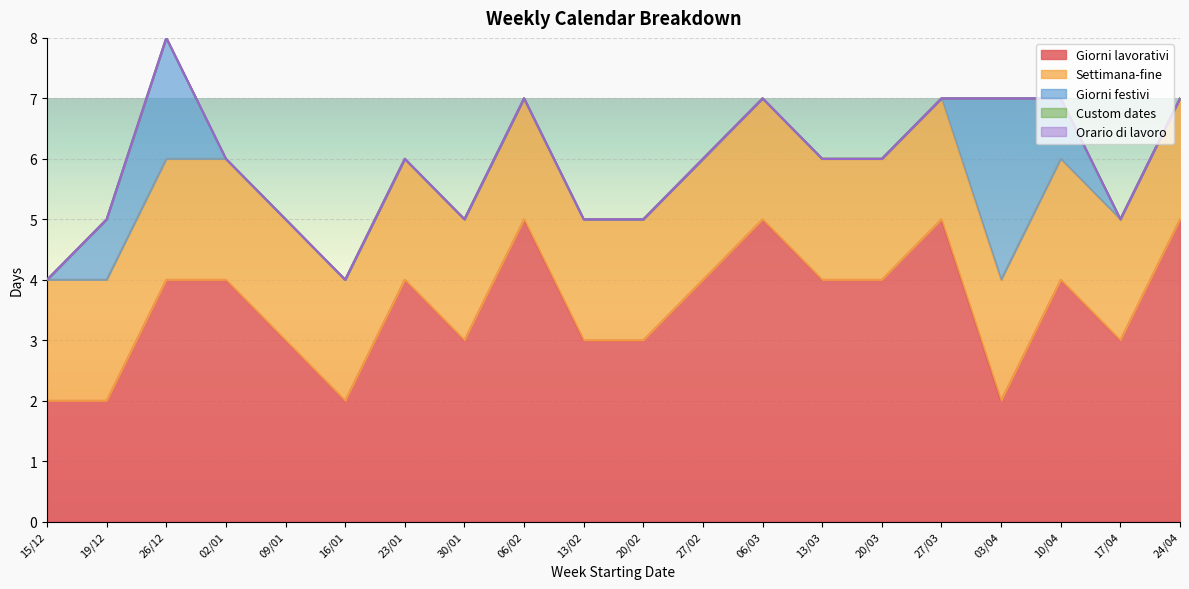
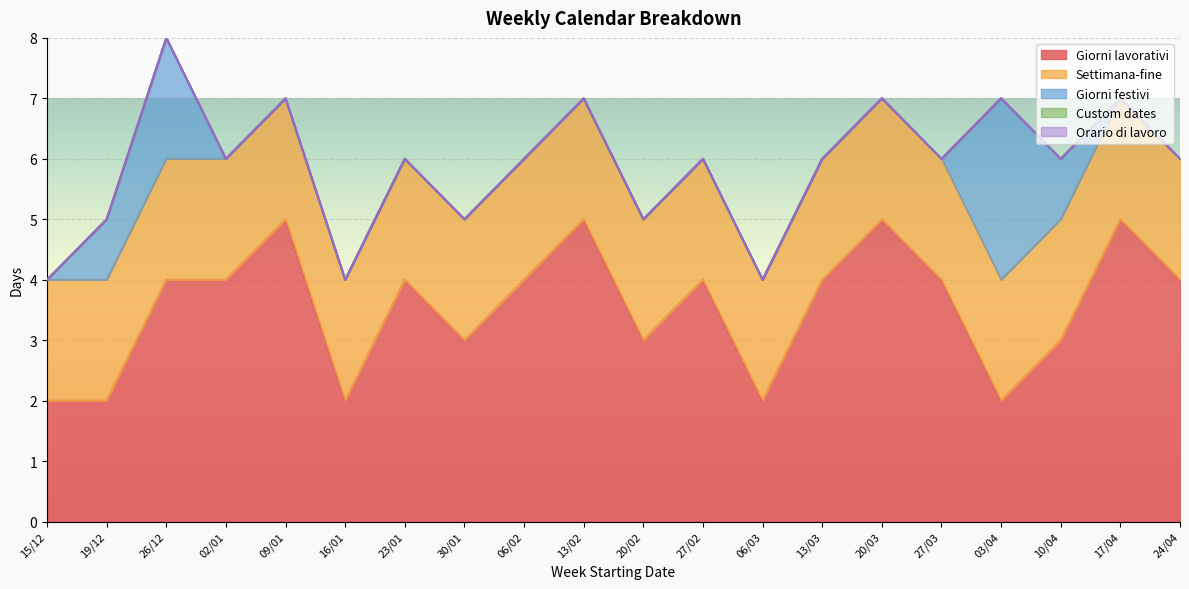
Giorni lavorativi, 09/01: 3 -> 5
Giorni lavorativi, 06/02: 5 -> 4
Giorni lavorativi, 13/02: 3 -> 5
Giorni lavorativi, 06/03: 5 -> 2
Giorni lavorativi, 20/03: 4 -> 5
Giorni lavorativi, 27/03: 5 -> 4
Giorni lavorativi, 10/04: 4 -> 3
Giorni lavorativi, 17/04: 3 -> 5
Giorni lavorativi, 24/04: 5 -> 4
